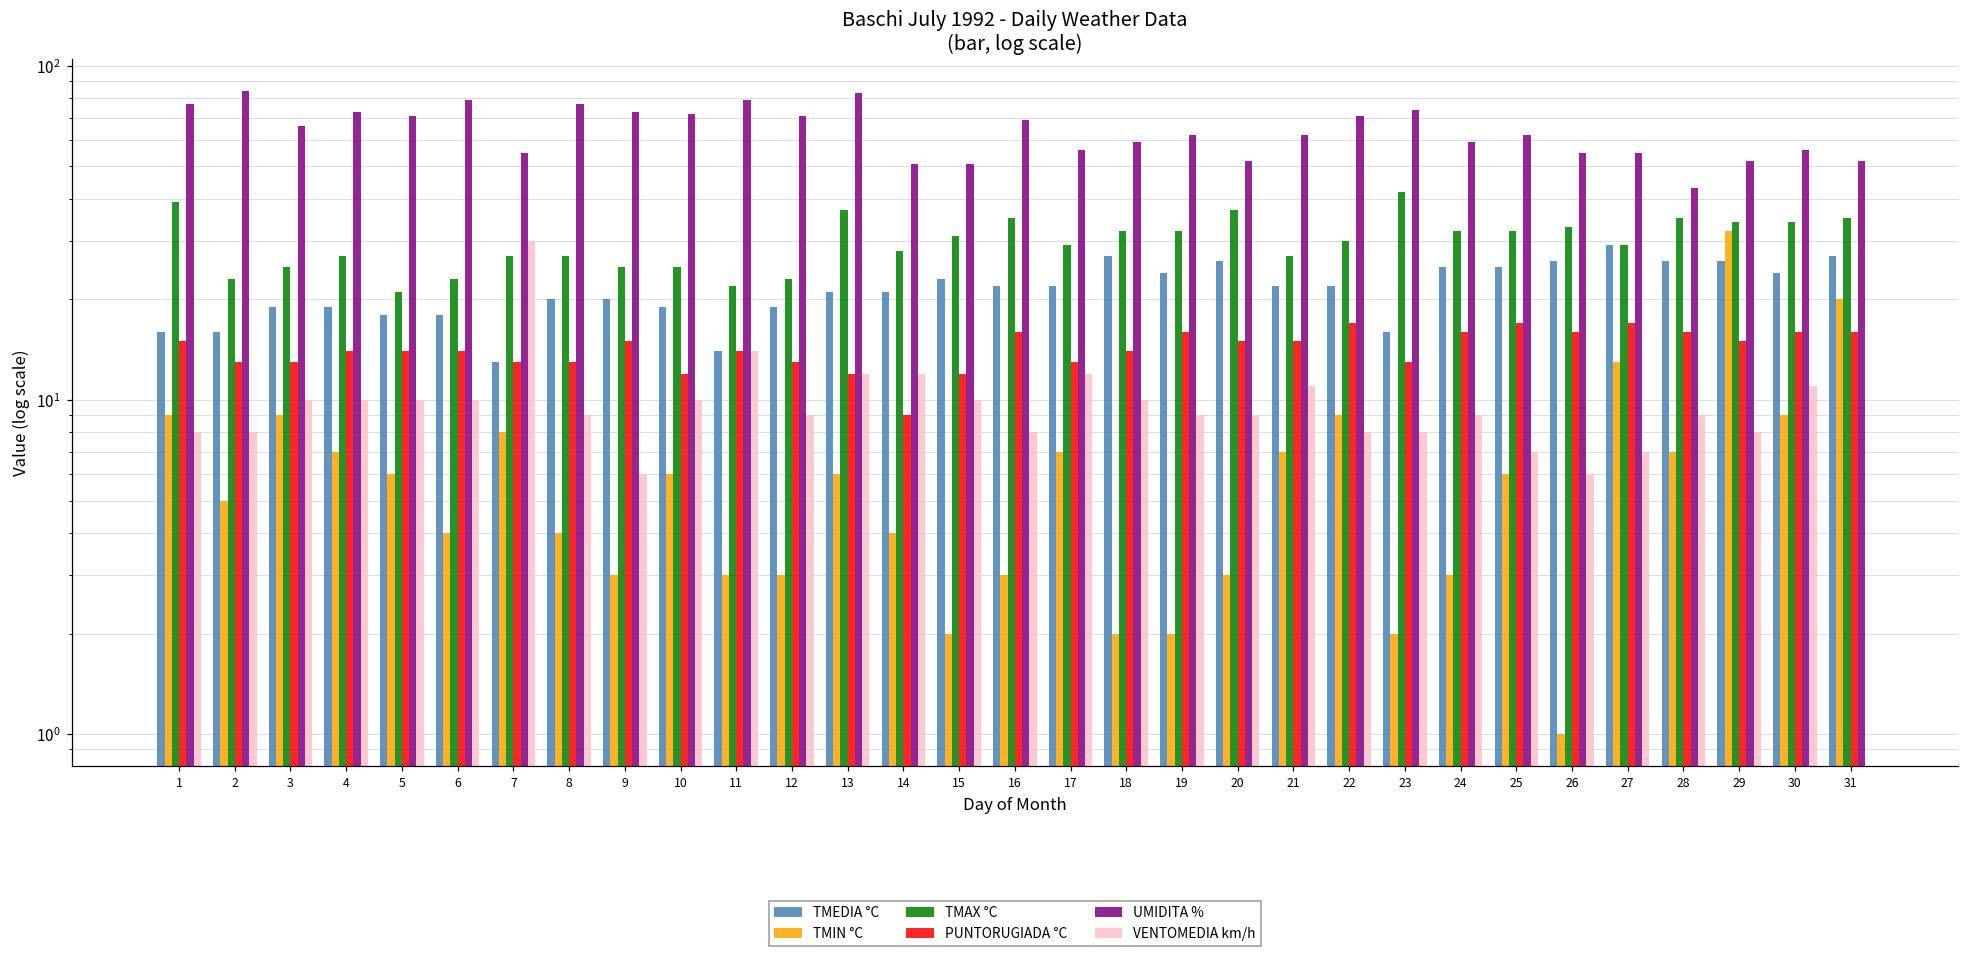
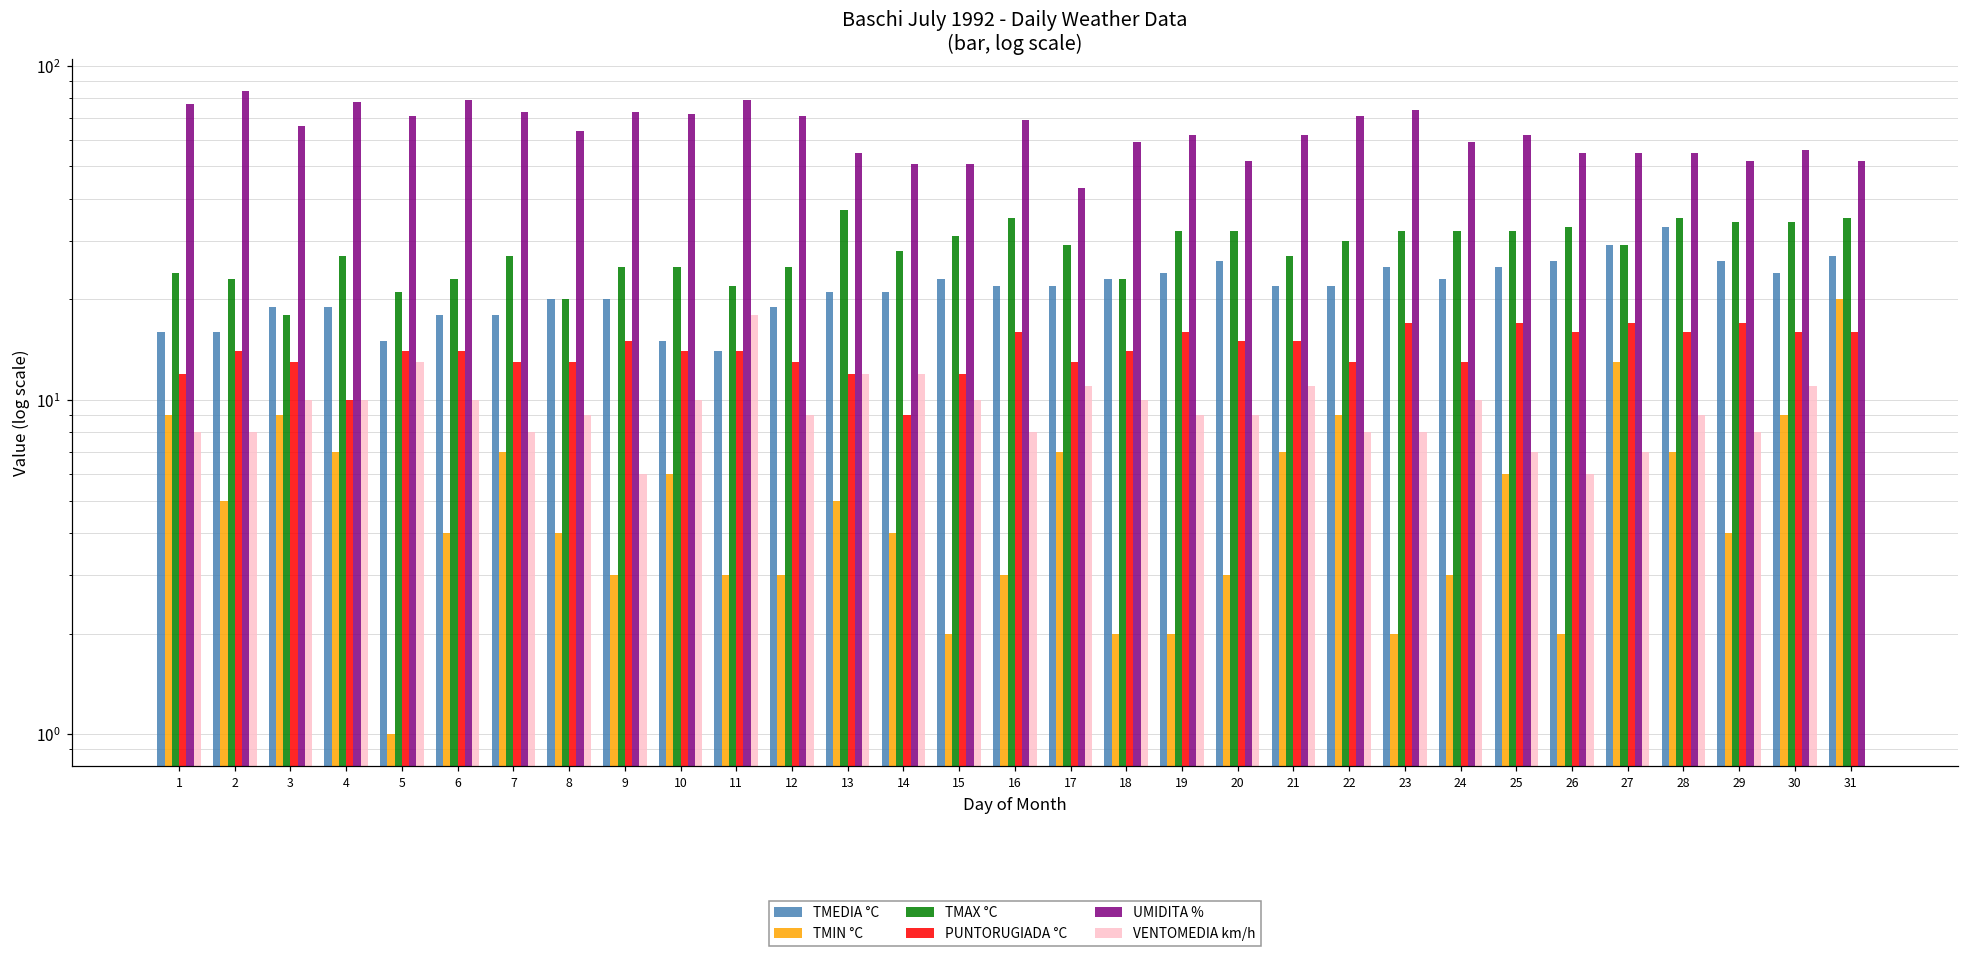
TMAX °C, 1: 39 -> 24
PUNTORUGIADA °C, 1: 15 -> 12
PUNTORUGIADA °C, 2: 13 -> 14
TMAX °C, 3: 25 -> 18
PUNTORUGIADA °C, 4: 14 -> 10
UMIDITA %, 4: 73 -> 78
TMEDIA °C, 5: 18 -> 15
TMIN °C, 5: 6 -> 1
VENTOMEDIA km/h, 5: 10 -> 13
TMEDIA °C, 7: 13 -> 18
TMIN °C, 7: 8 -> 7
UMIDITA %, 7: 55 -> 73
VENTOMEDIA km/h, 7: 30 -> 8
TMAX °C, 8: 27 -> 20
UMIDITA %, 8: 77 -> 64
TMEDIA °C, 10: 19 -> 15
PUNTORUGIADA °C, 10: 12 -> 14
VENTOMEDIA km/h, 11: 14 -> 18
TMAX °C, 12: 23 -> 25
TMIN °C, 13: 6 -> 5
UMIDITA %, 13: 83 -> 55
UMIDITA %, 17: 56 -> 43
VENTOMEDIA km/h, 17: 12 -> 11
TMEDIA °C, 18: 27 -> 23
TMAX °C, 18: 32 -> 23
TMAX °C, 20: 37 -> 32
PUNTORUGIADA °C, 22: 17 -> 13
TMEDIA °C, 23: 16 -> 25
TMAX °C, 23: 42 -> 32
PUNTORUGIADA °C, 23: 13 -> 17
TMEDIA °C, 24: 25 -> 23
PUNTORUGIADA °C, 24: 16 -> 13
VENTOMEDIA km/h, 24: 9 -> 10
TMIN °C, 26: 1 -> 2
TMEDIA °C, 28: 26 -> 33
UMIDITA %, 28: 43 -> 55
TMIN °C, 29: 32 -> 4
PUNTORUGIADA °C, 29: 15 -> 17
